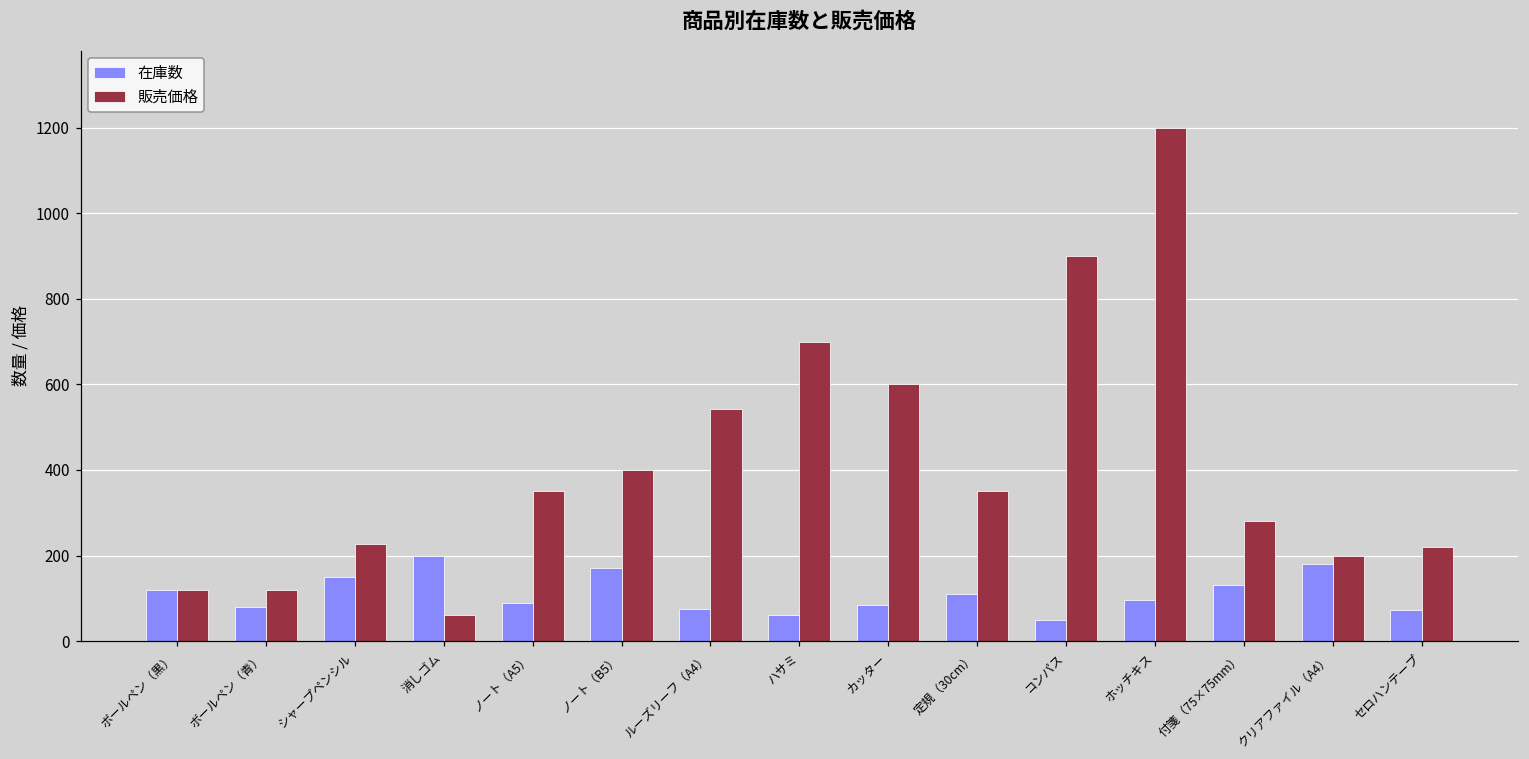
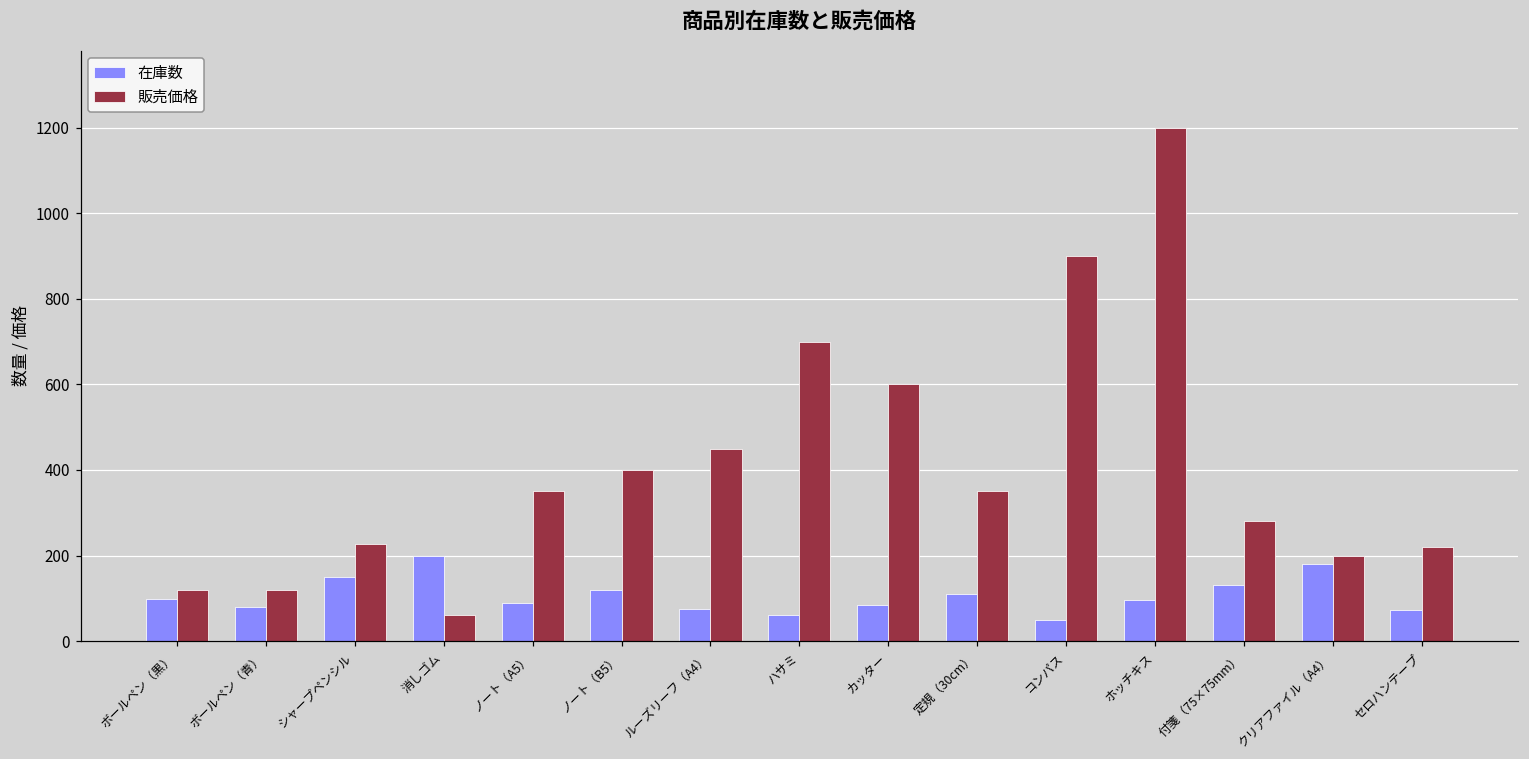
在庫数, ボールペン（黒）: 120 -> 100
在庫数, ノート（B5）: 170 -> 120
販売価格, ルーズリーフ（A4）: 540 -> 450
